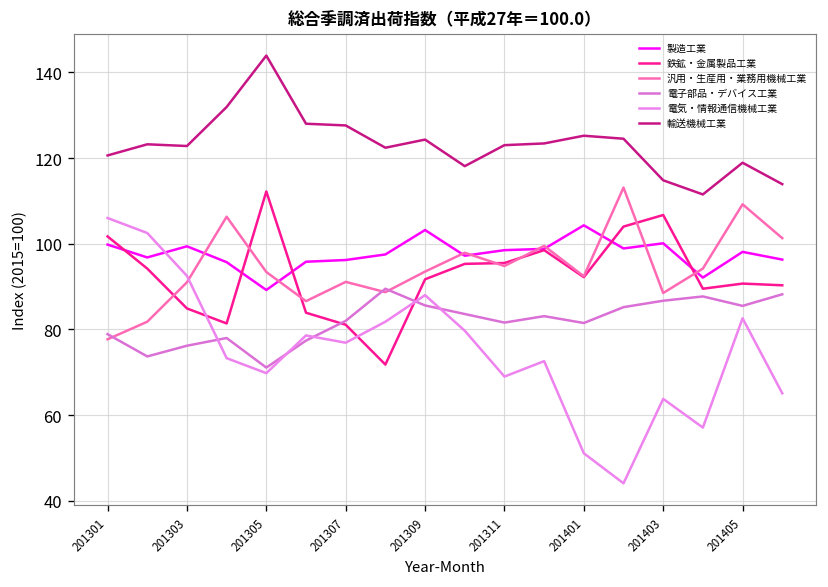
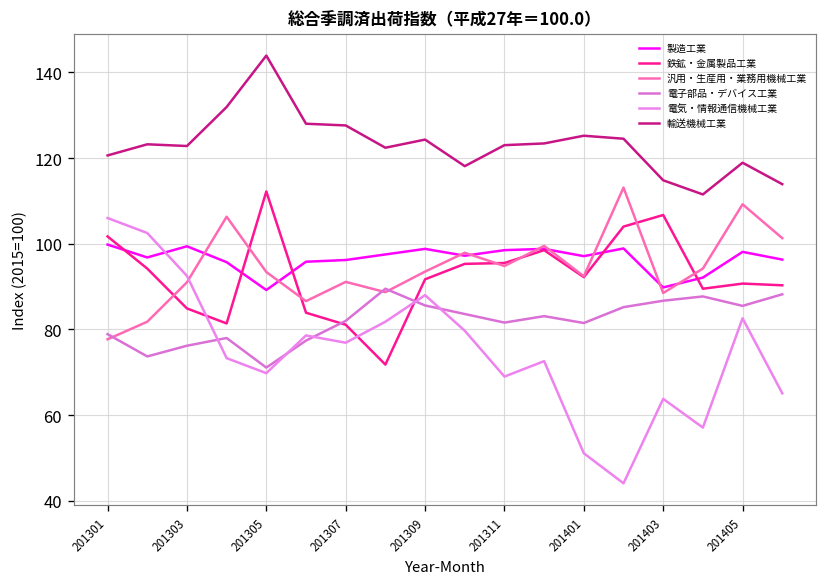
製造工業, 201309: 103 -> 99
製造工業, 201401: 104 -> 97
製造工業, 201403: 100 -> 90
